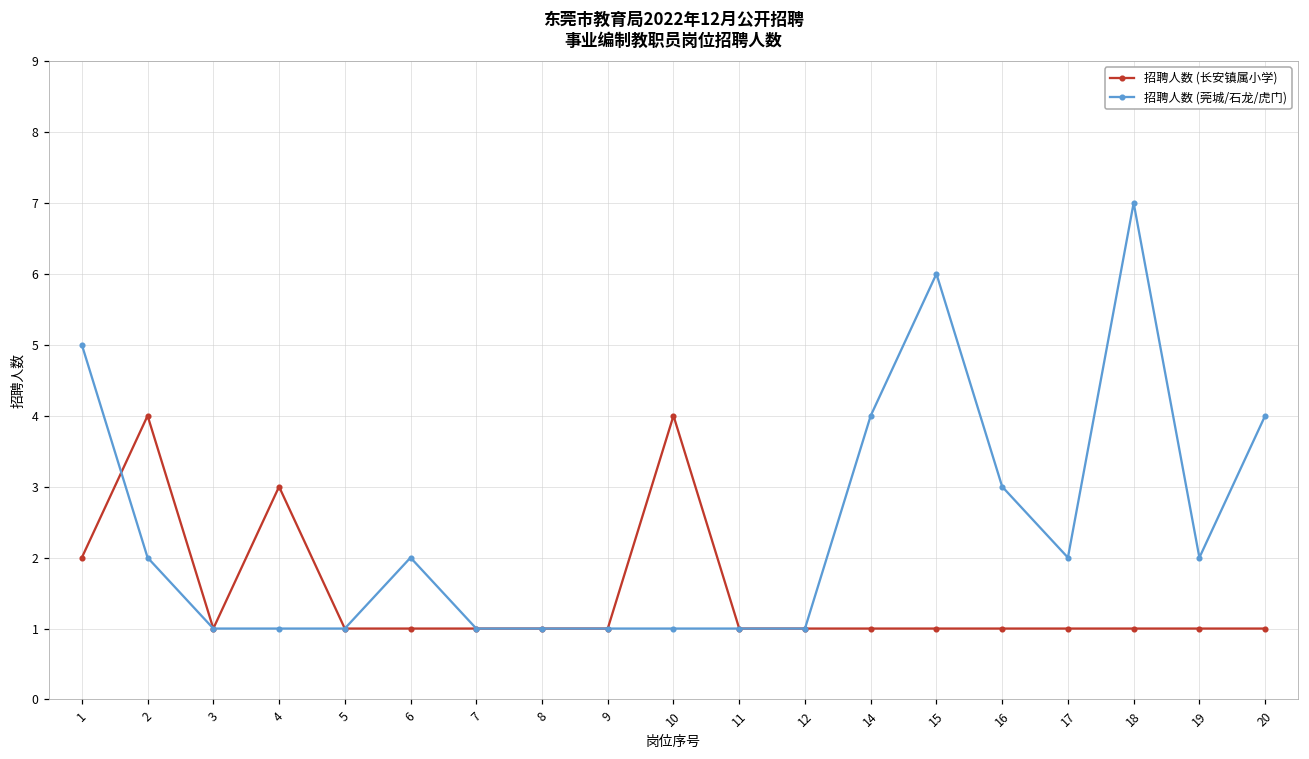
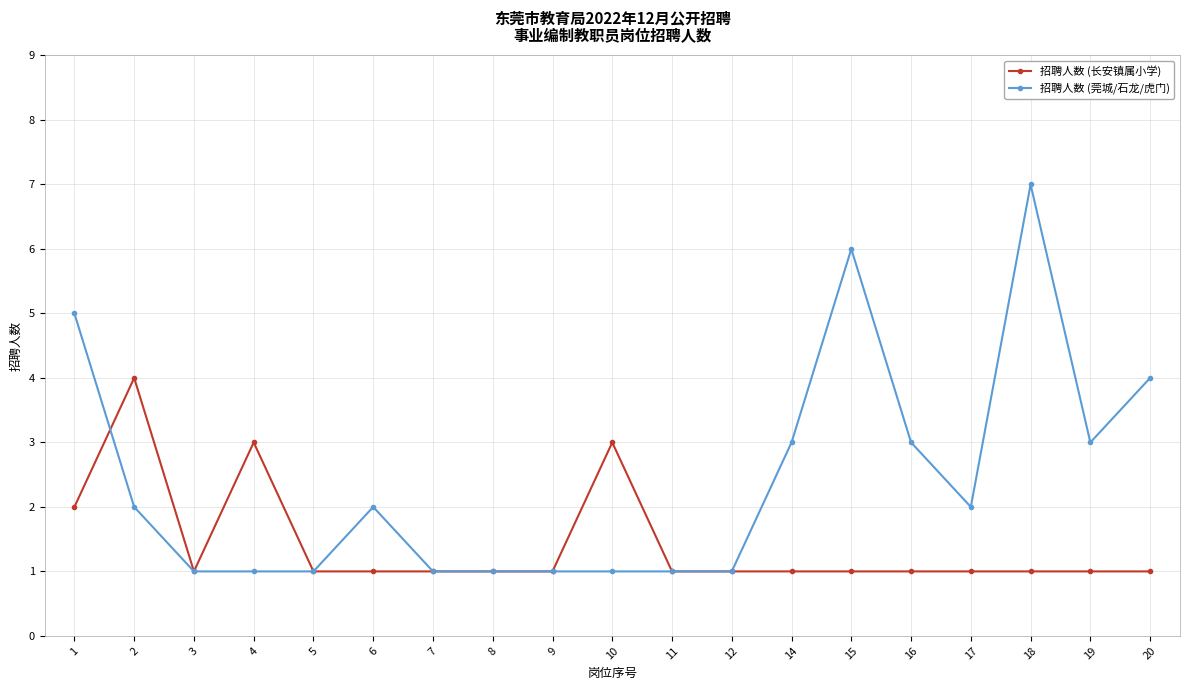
招聘人数 (长安镇属小学), 10: 4 -> 3
招聘人数 (莞城/石龙/虎门), 14: 4 -> 3
招聘人数 (莞城/石龙/虎门), 19: 2 -> 3
